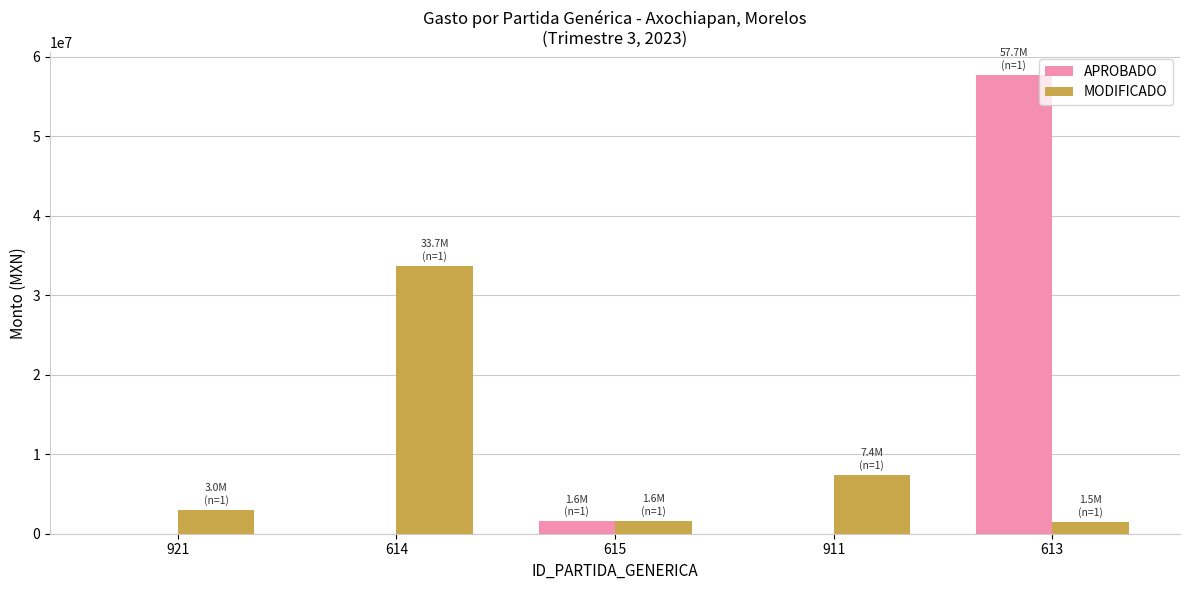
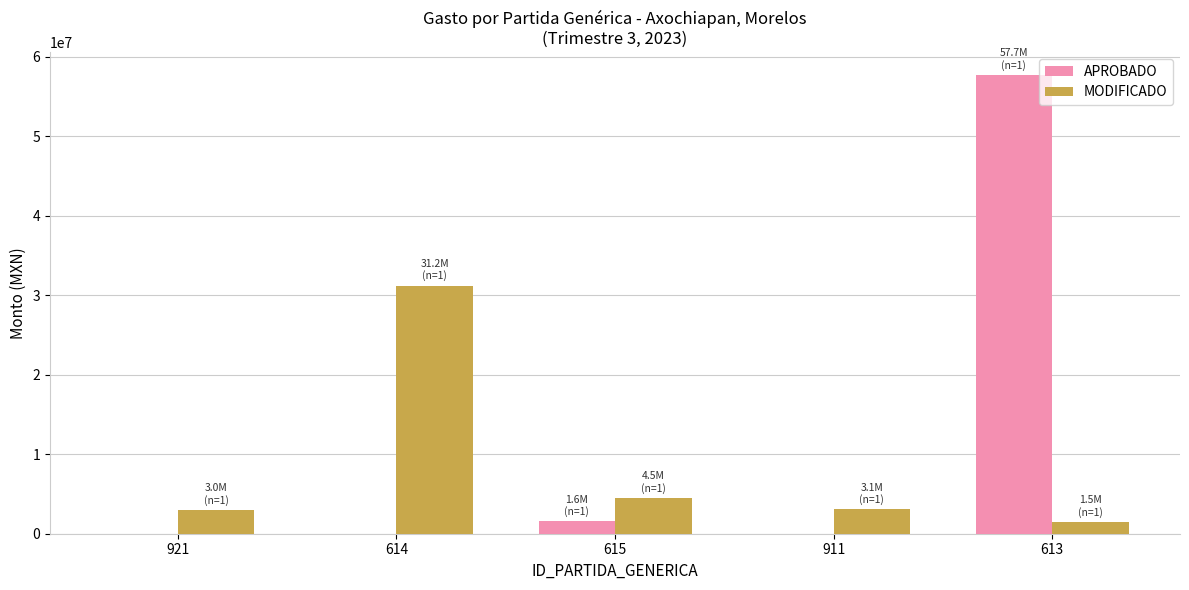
MODIFICADO, 614: 33.7M -> 31.2M
MODIFICADO, 615: 1.6M -> 4.5M
MODIFICADO, 911: 7.4M -> 3.1M
